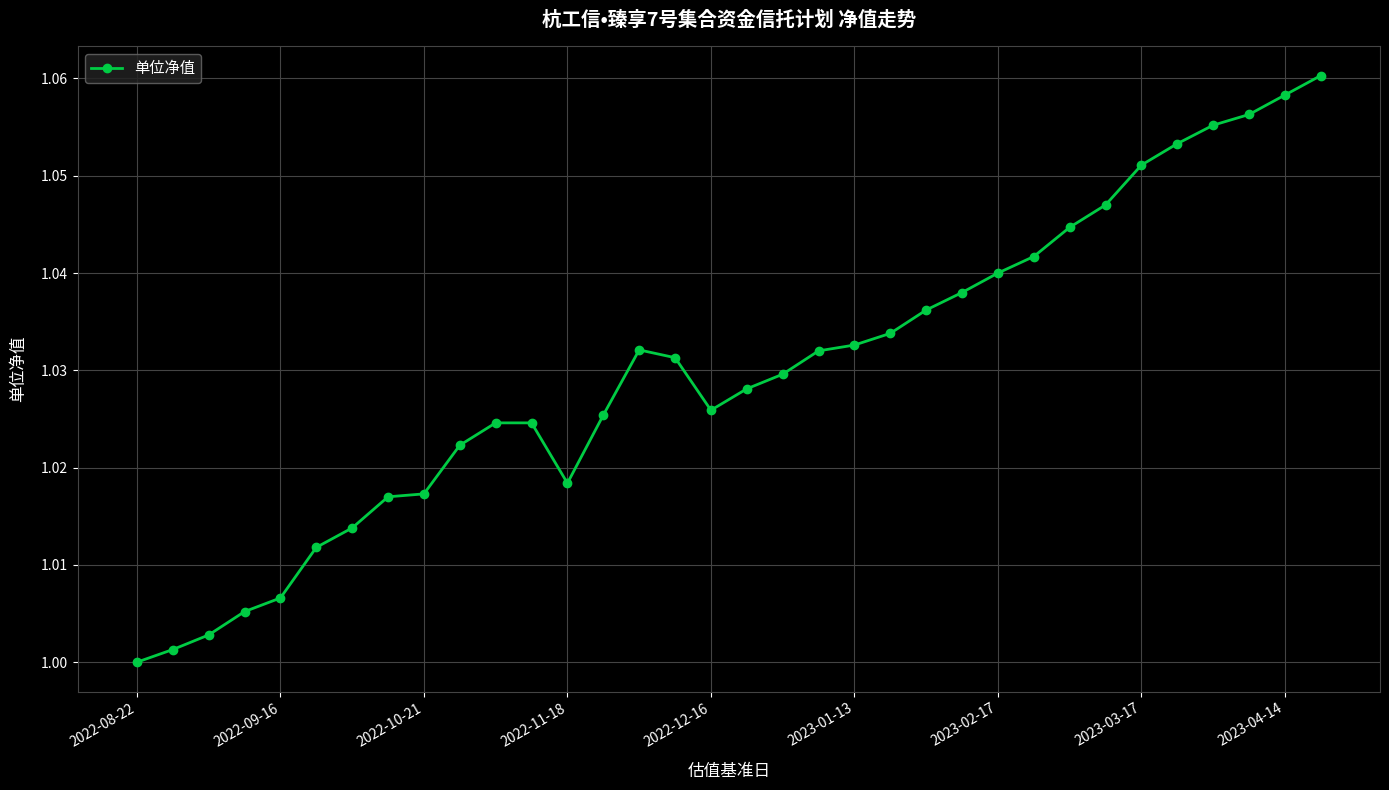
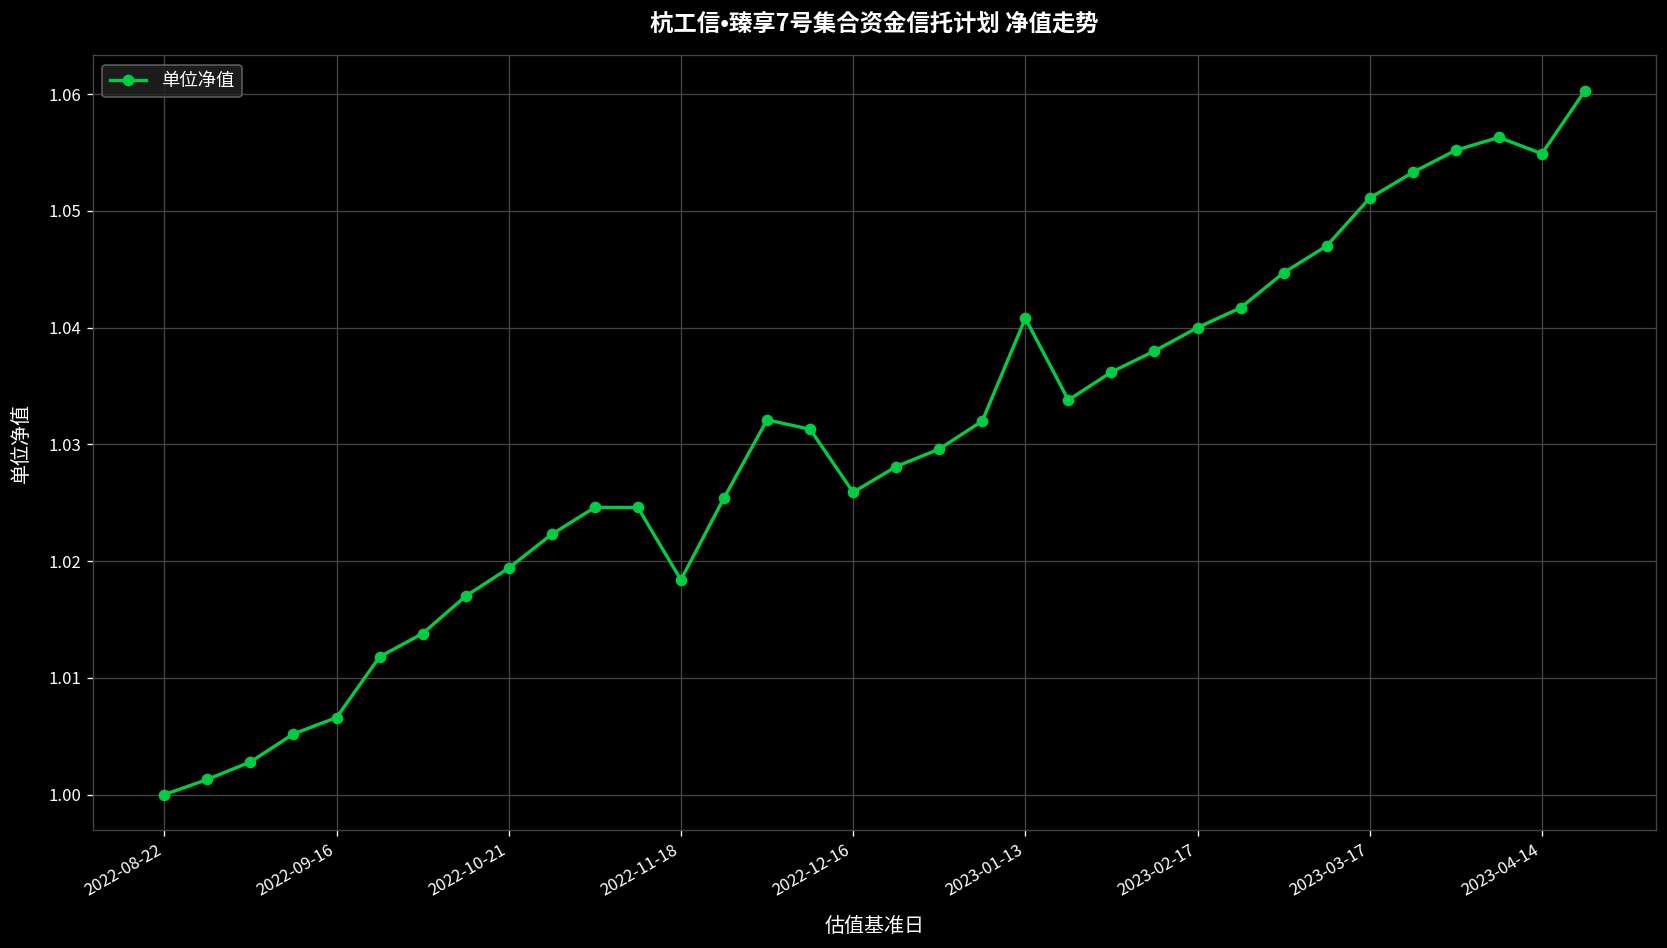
2022-10-21: 1.017 -> 1.019
2023-01-13: 1.033 -> 1.041
2023-04-14: 1.058 -> 1.055
